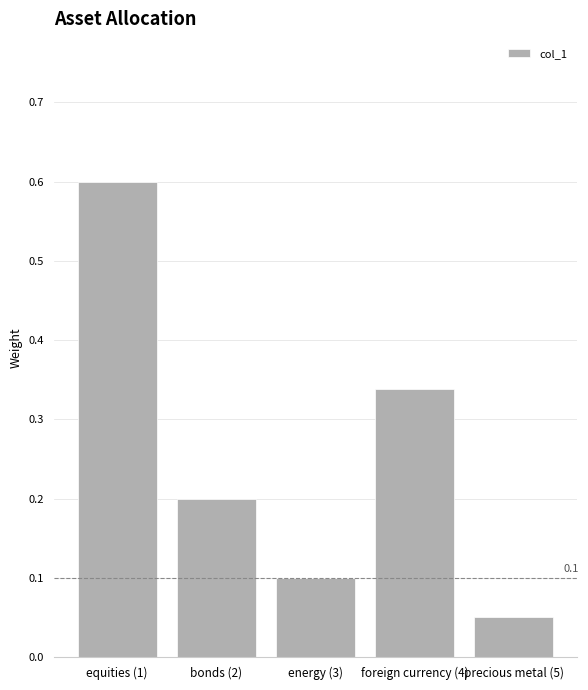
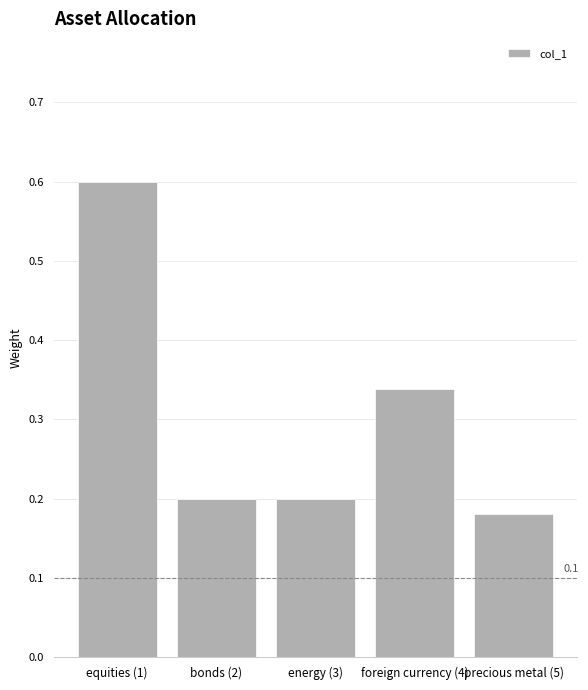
energy (3): 0.1 -> 0.2
precious metal (5): 0.05 -> 0.18
